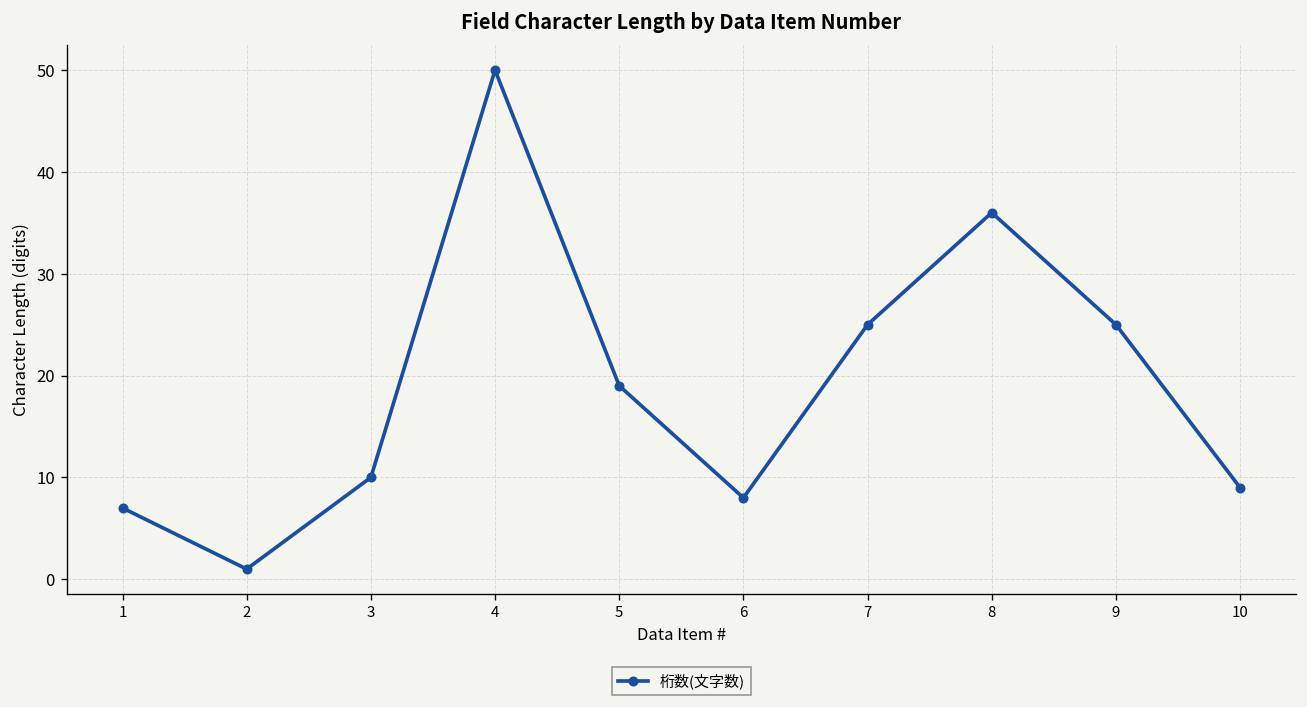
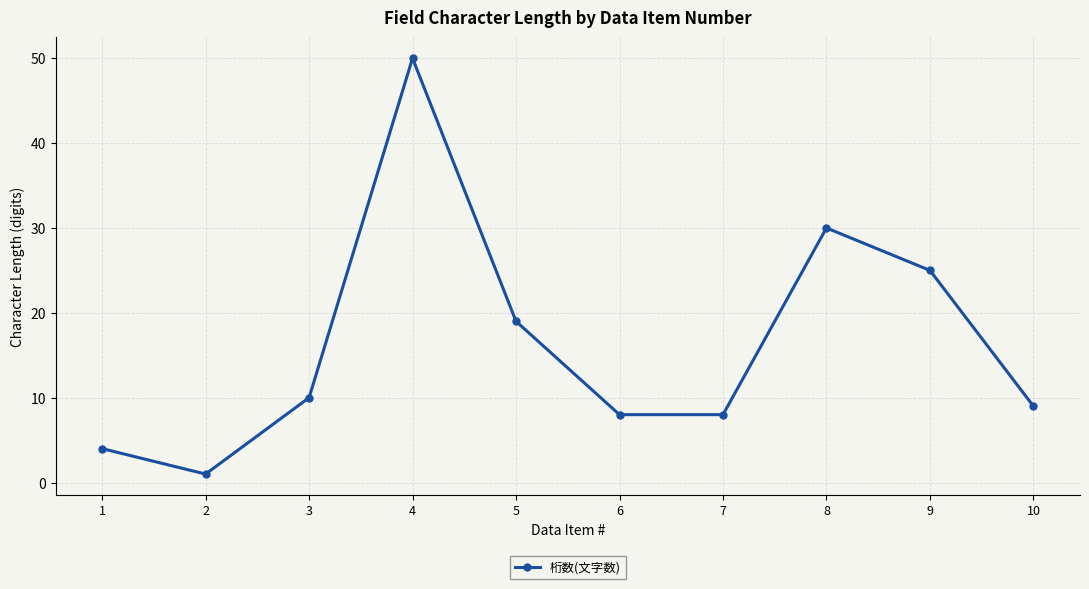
1: 7 -> 4
7: 25 -> 8
8: 36 -> 30
